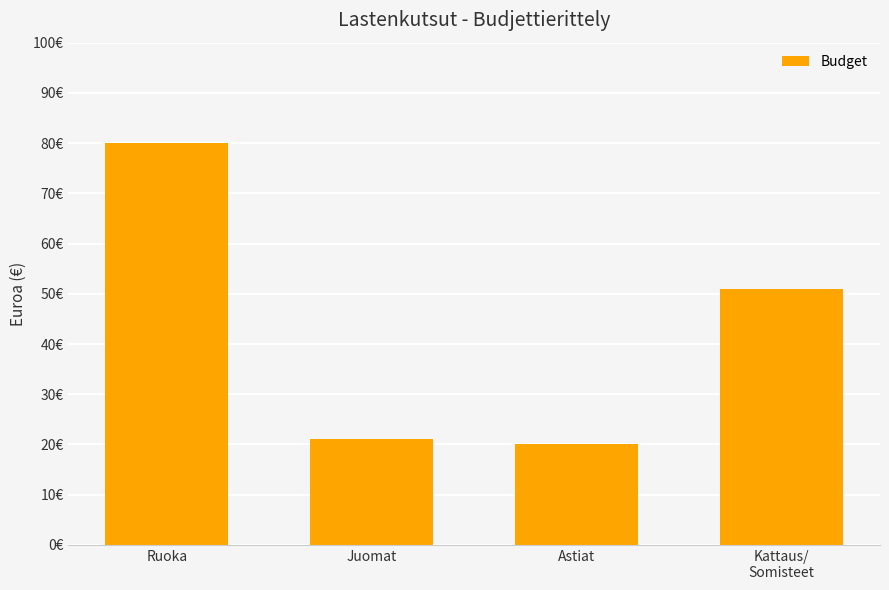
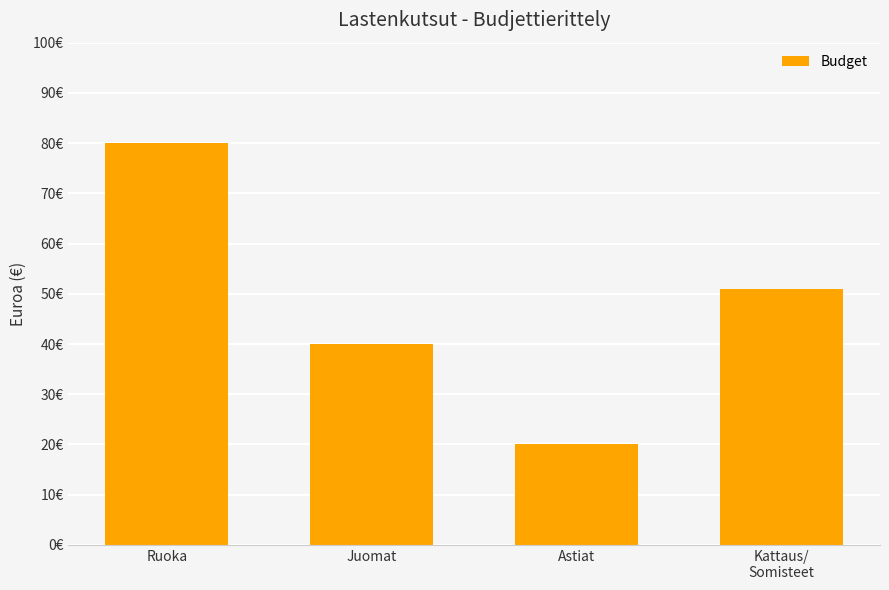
Juomat: 21€ -> 40€
